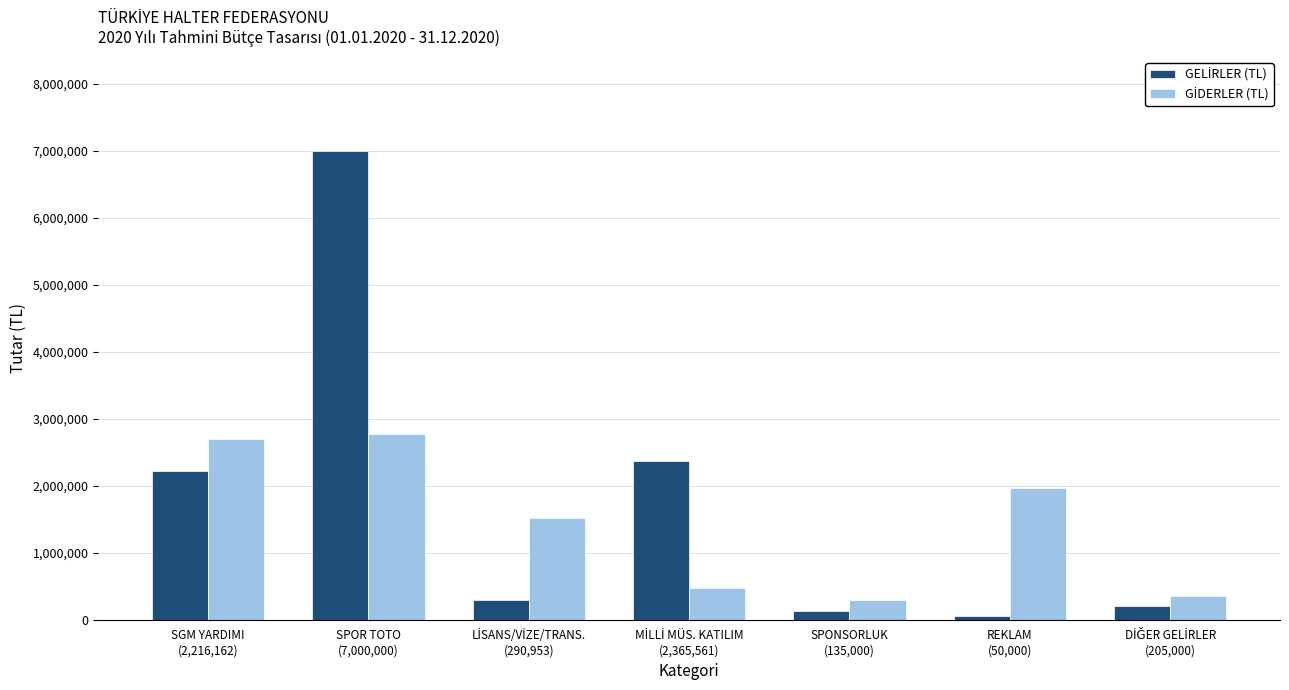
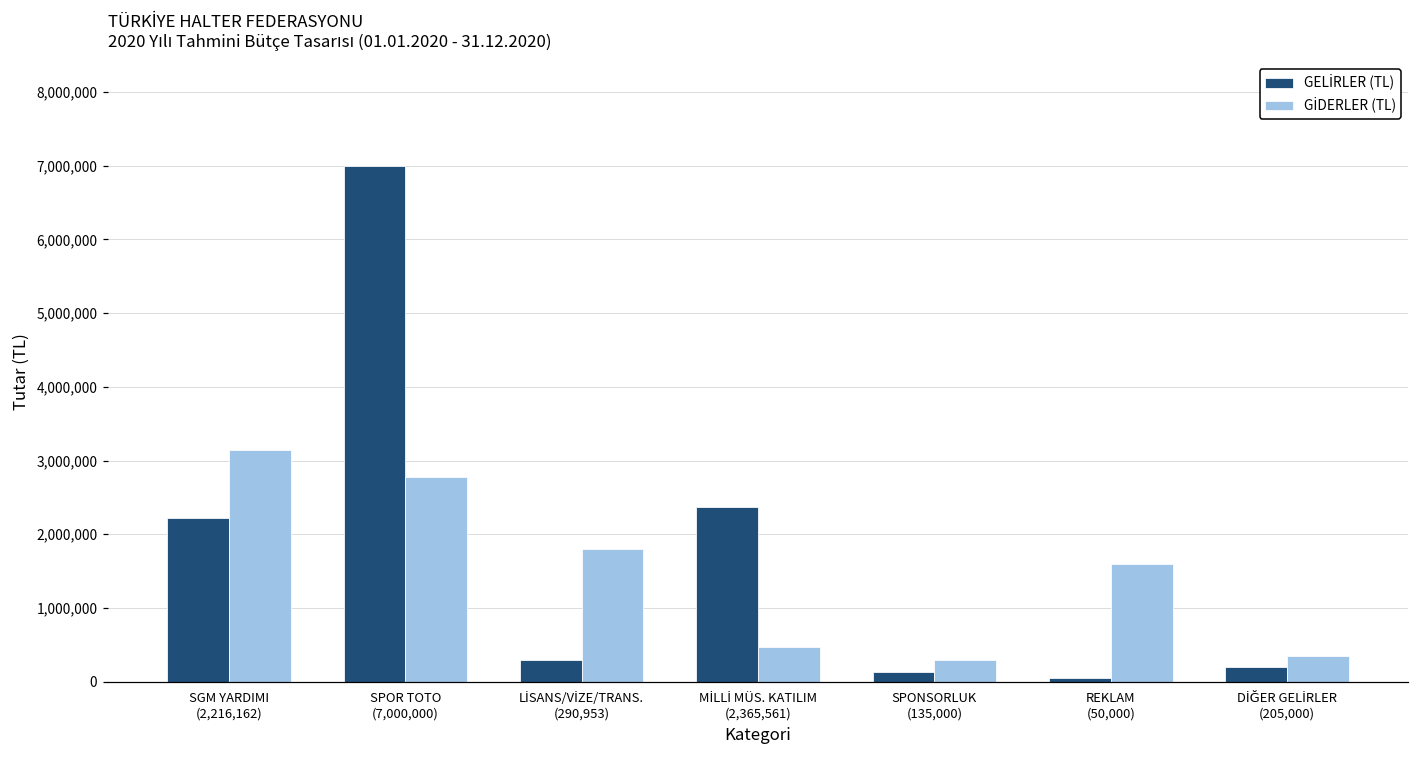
GİDERLER (TL), SGM YARDIMI (2,216,162): 2,700,000 -> 3,100,000
GİDERLER (TL), LİSANS/VİZE/TRANS. (290,953): 1,500,000 -> 1,800,000
GİDERLER (TL), REKLAM (50,000): 2,000,000 -> 1,600,000
